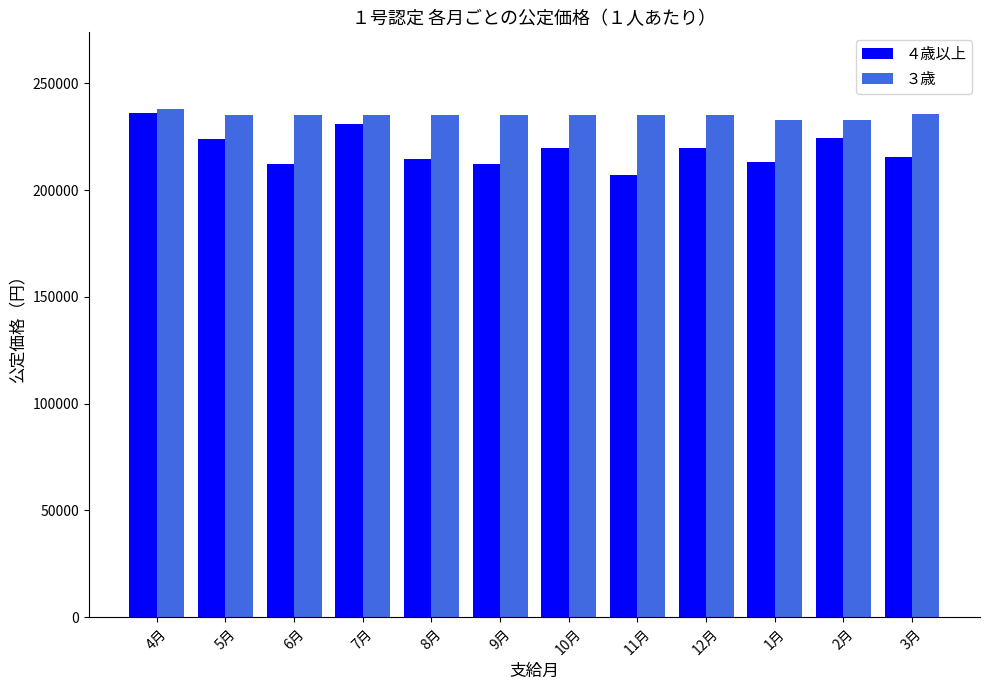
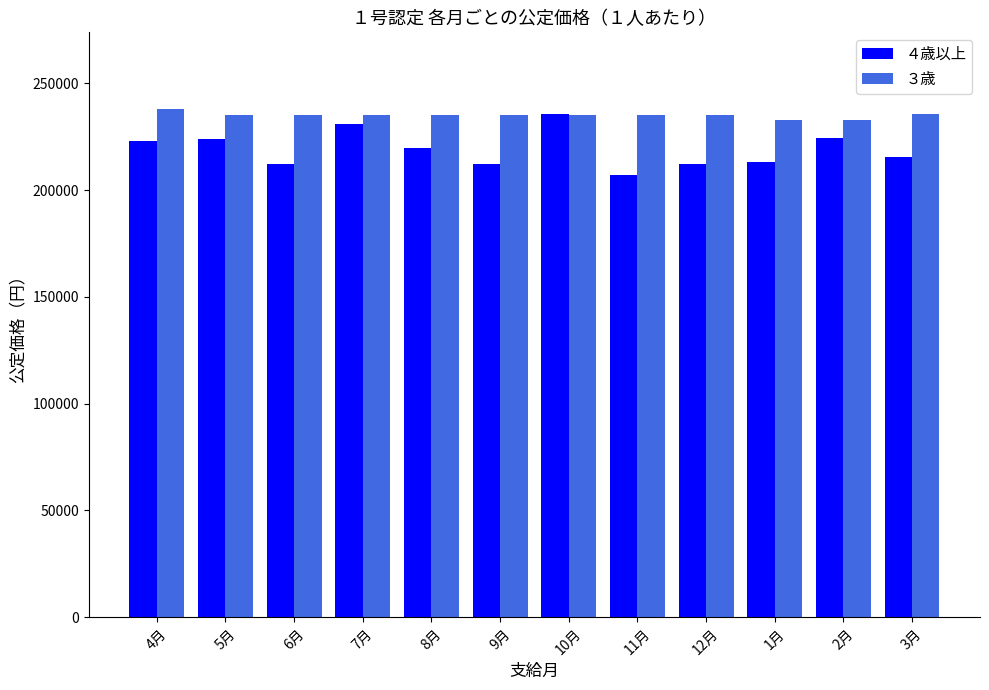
４歳以上, 4月: 236000 -> 223000
４歳以上, 8月: 214000 -> 220000
４歳以上, 10月: 220000 -> 236000
４歳以上, 12月: 220000 -> 212000
